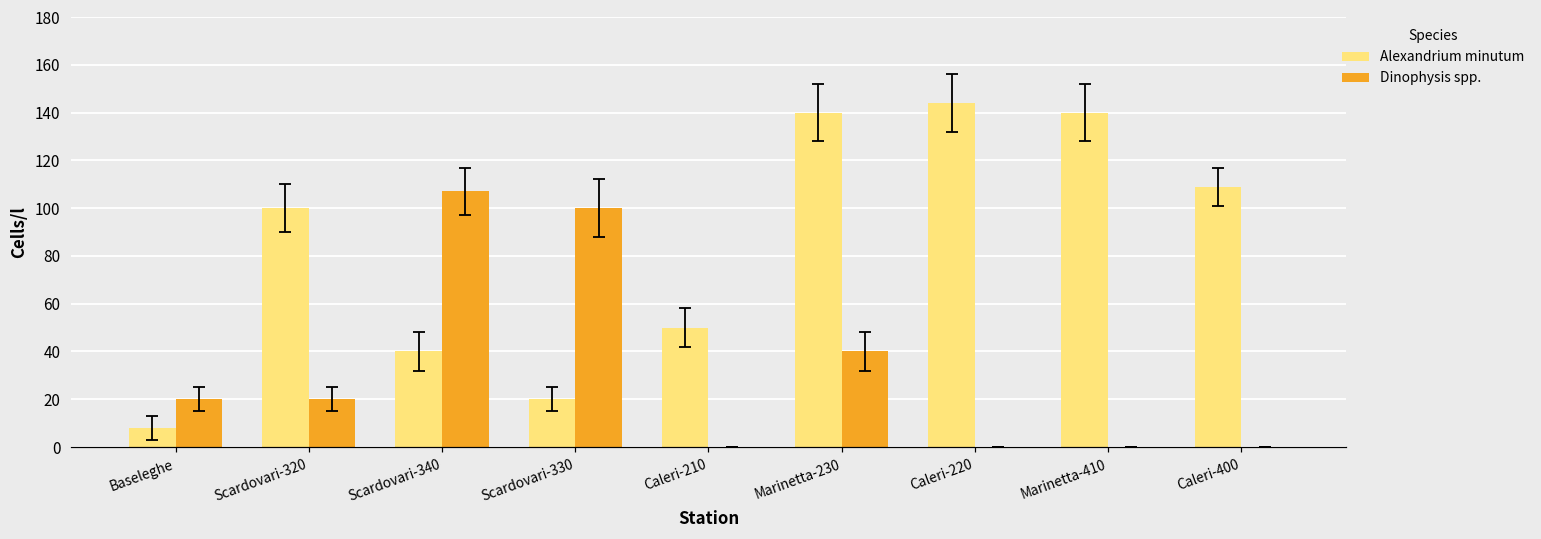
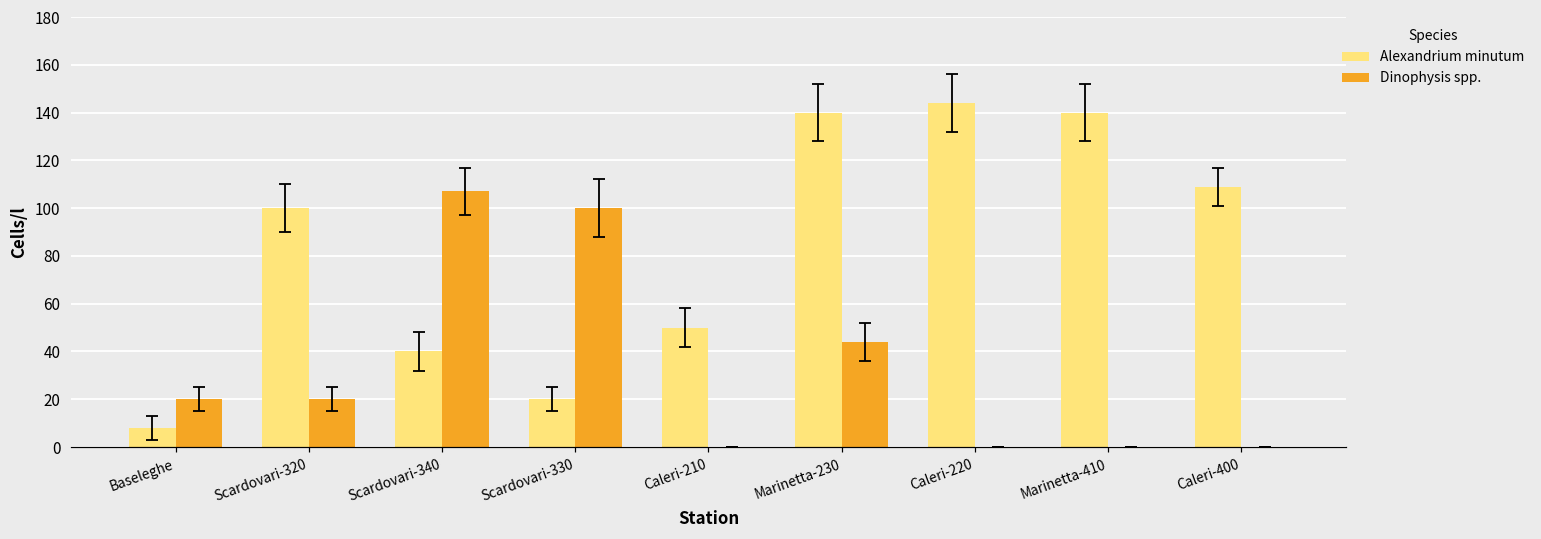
Dinophysis spp., Marinetta-230: 40 -> 44
